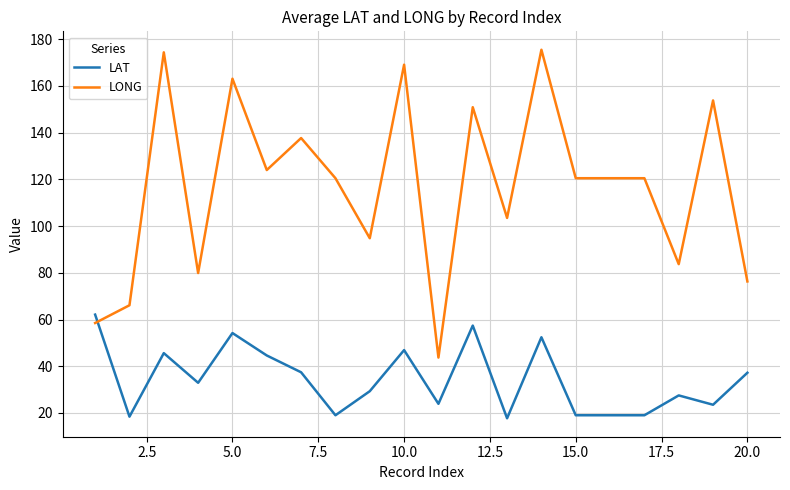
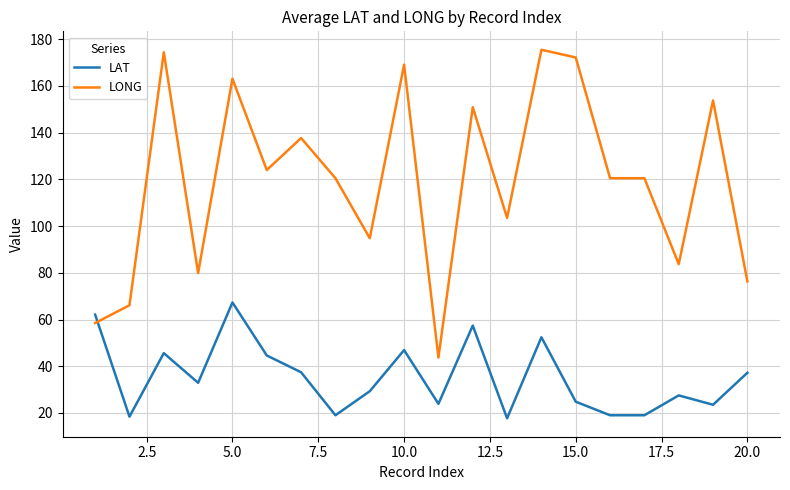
LAT, 5.0: 54 -> 67
LAT, 15.0: 19 -> 25
LONG, 15.0: 121 -> 172
